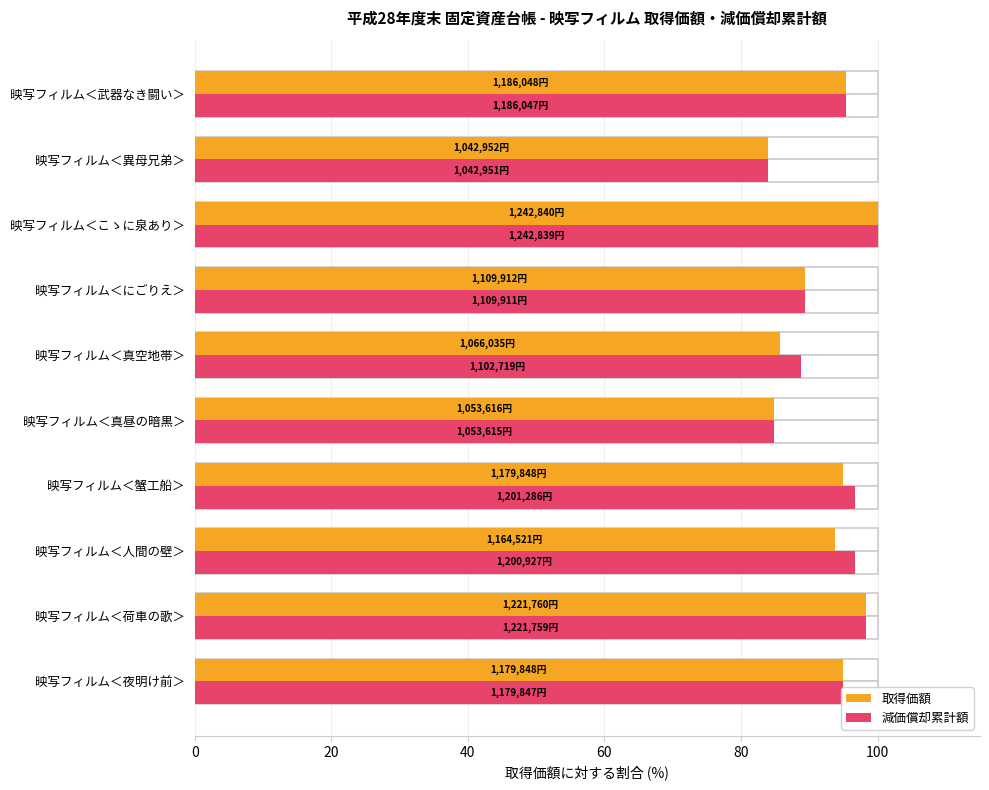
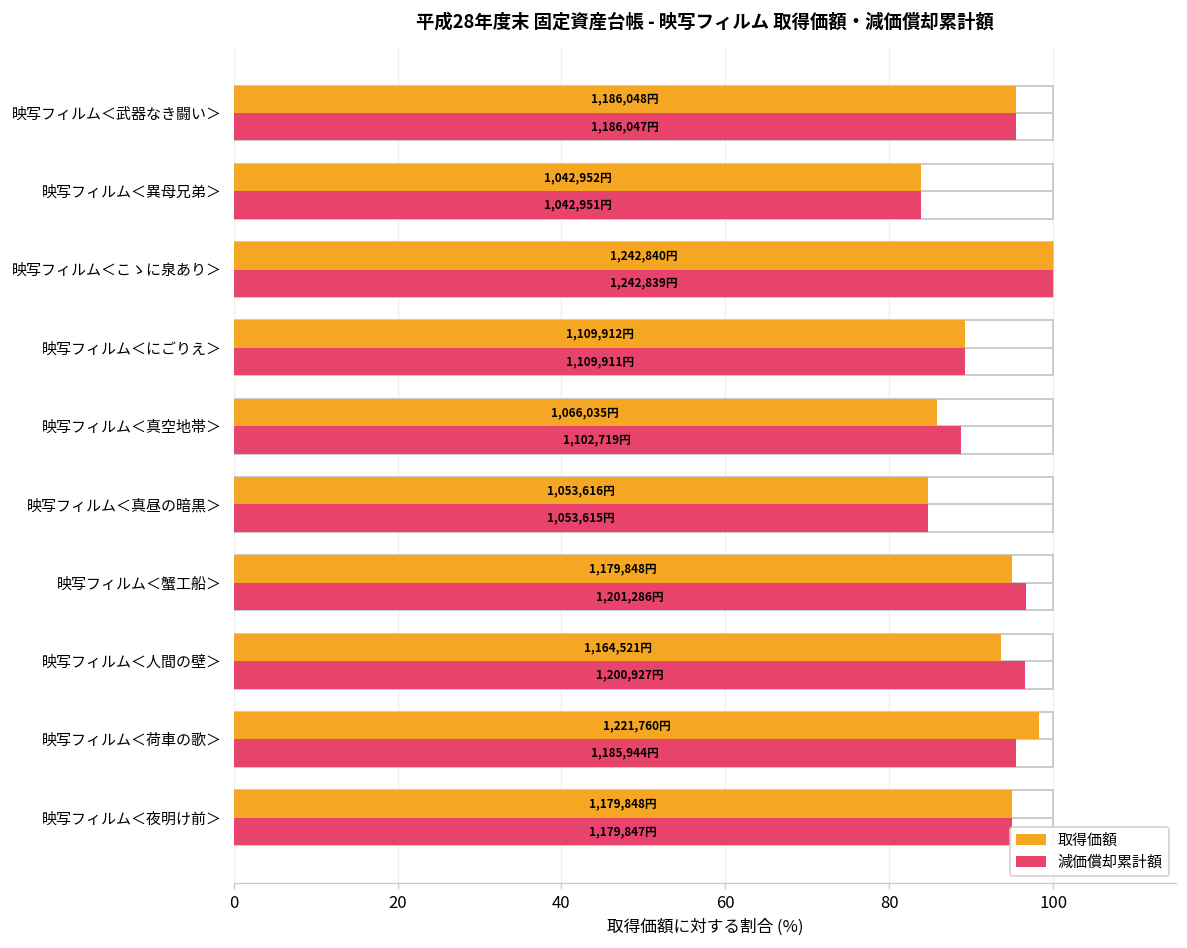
減価償却累計額, 映写フィルム＜荷車の歌＞: 1,221,759円 -> 1,185,944円
